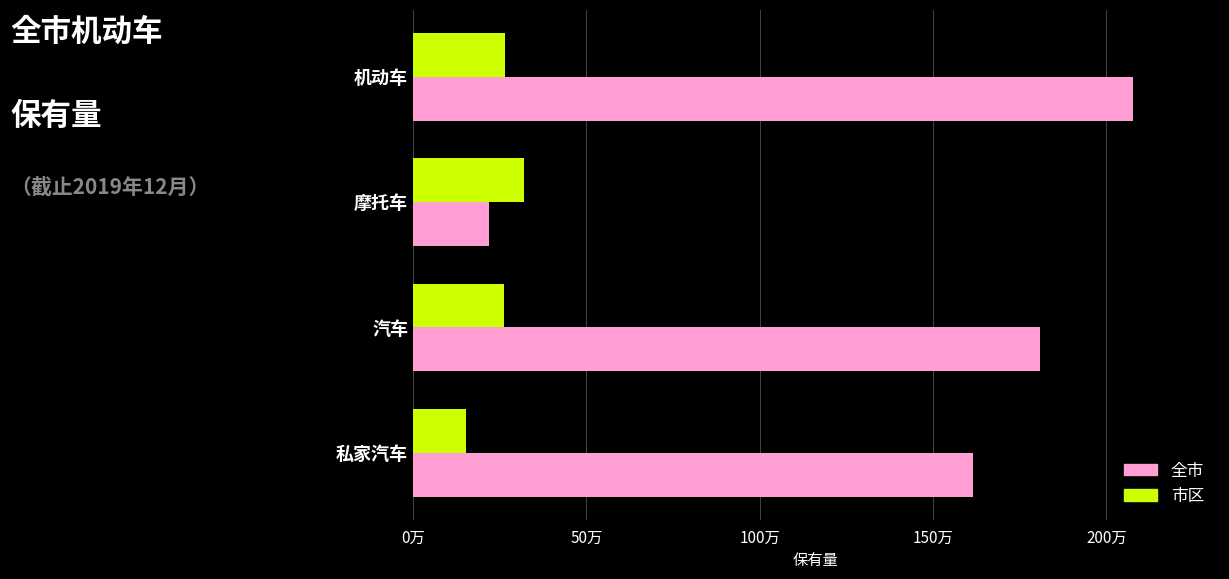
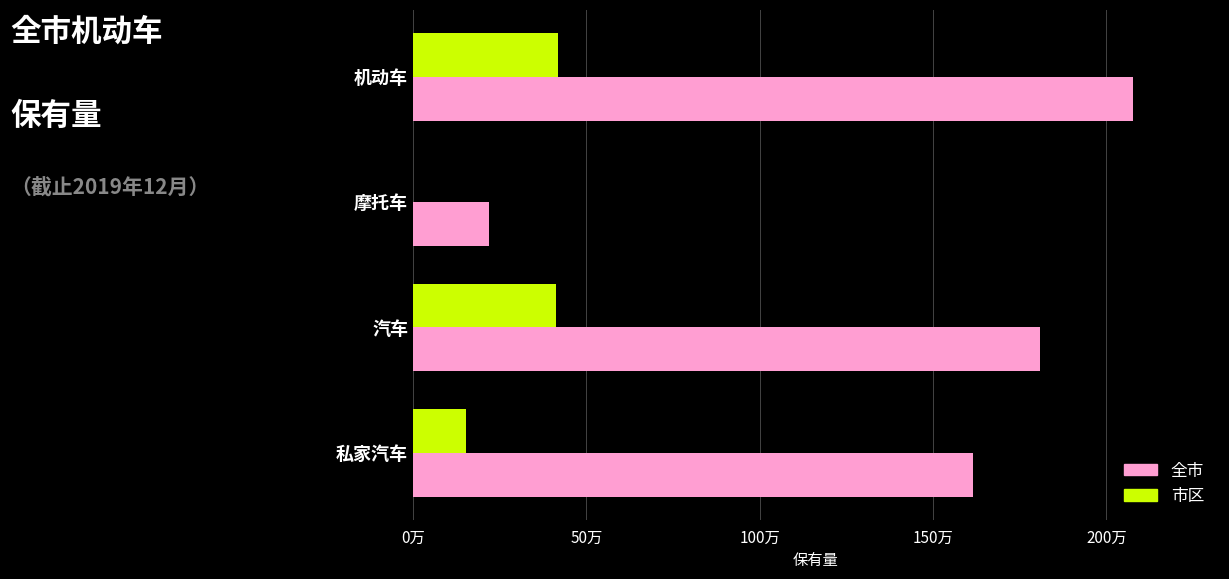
市区, 机动车: 26万 -> 42万
市区, 摩托车: 32万 -> 0万
市区, 汽车: 26万 -> 41万
